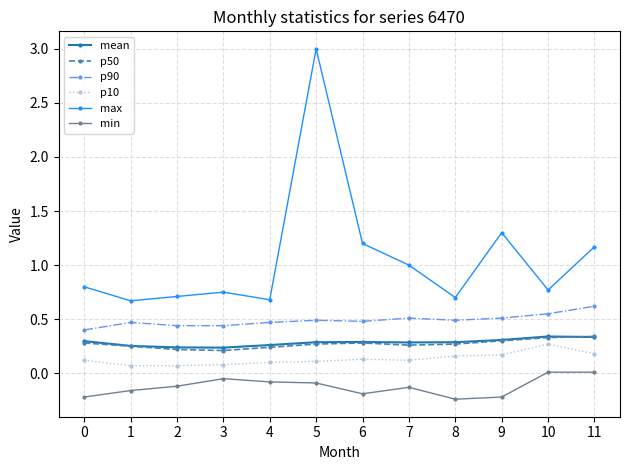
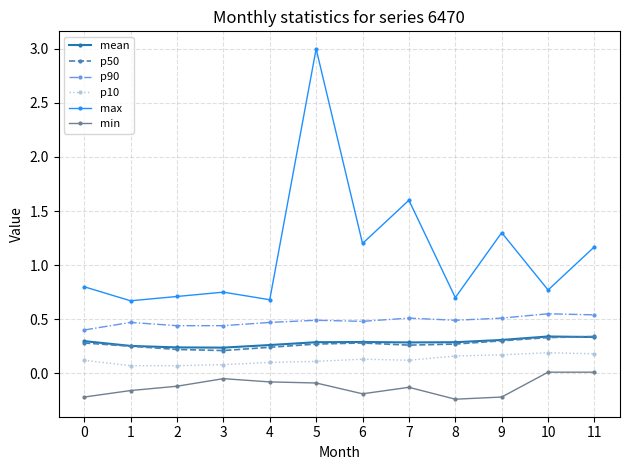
max, 7: 1.0 -> 1.6
p10, 10: 0.27 -> 0.19
p90, 11: 0.62 -> 0.54
